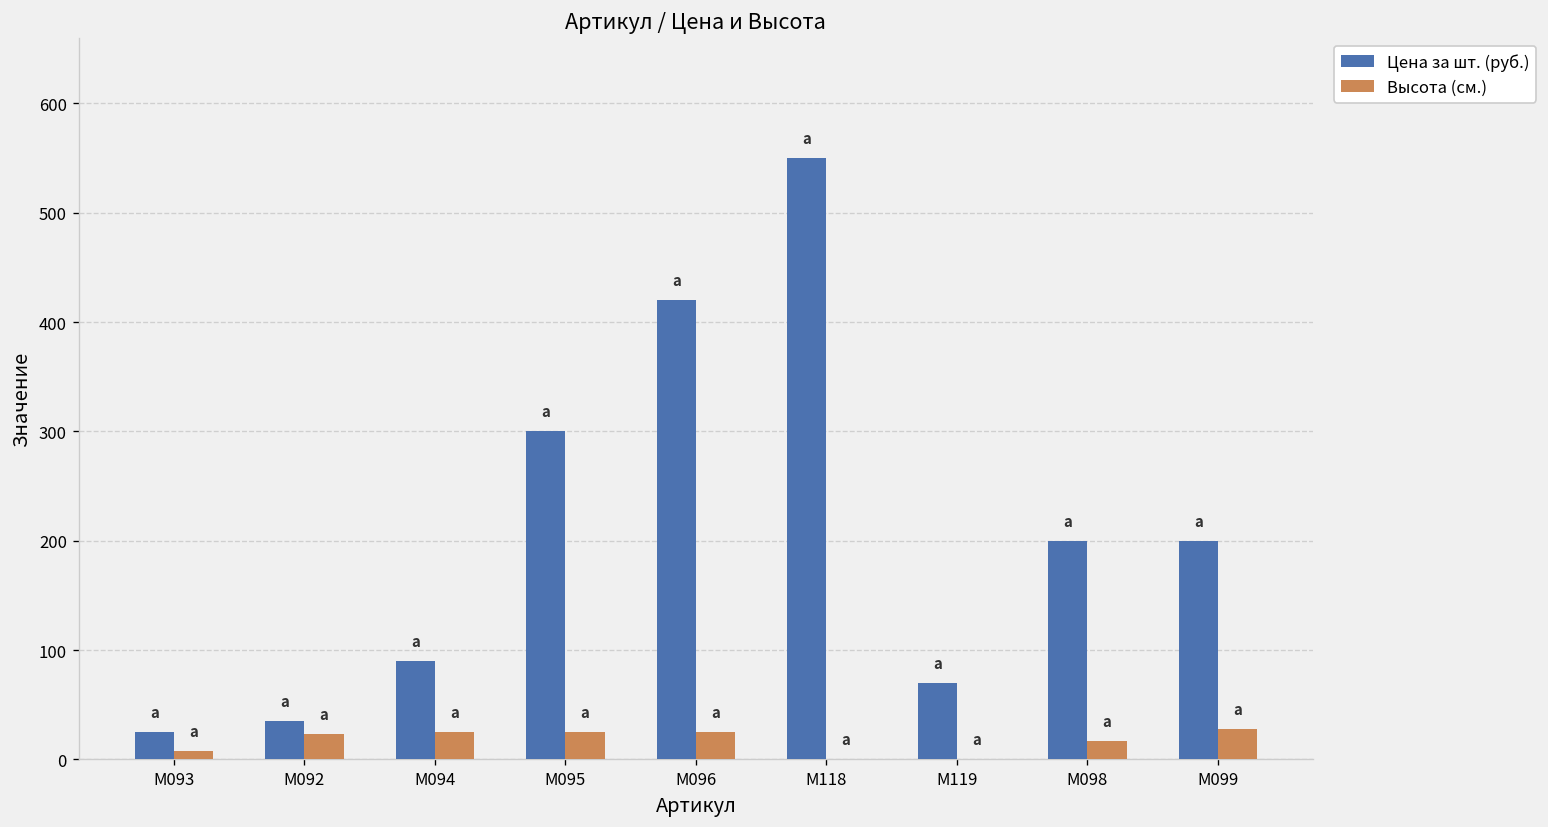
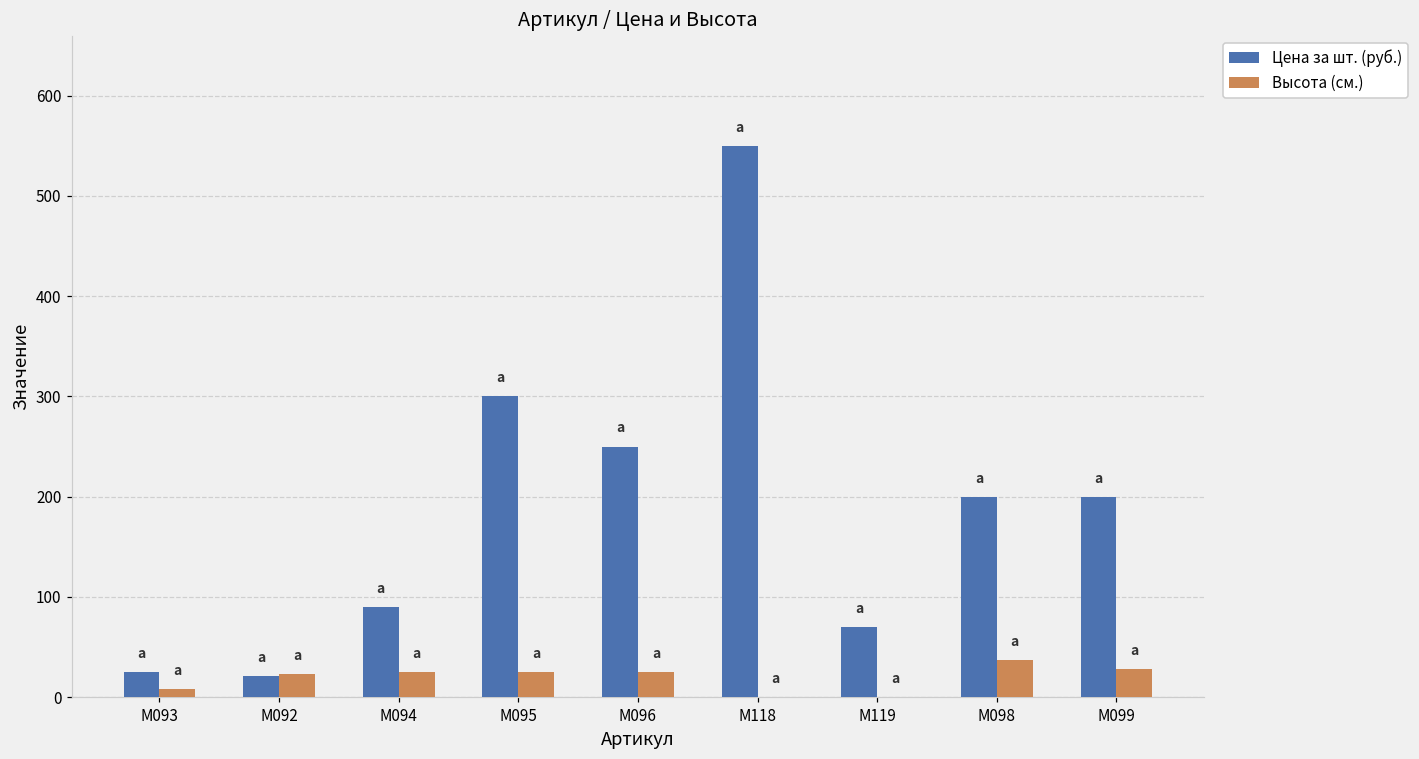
Цена за шт. (руб.), М092: 40 -> 20
Цена за шт. (руб.), М096: 420 -> 250
Высота (см.), М098: 20 -> 40
